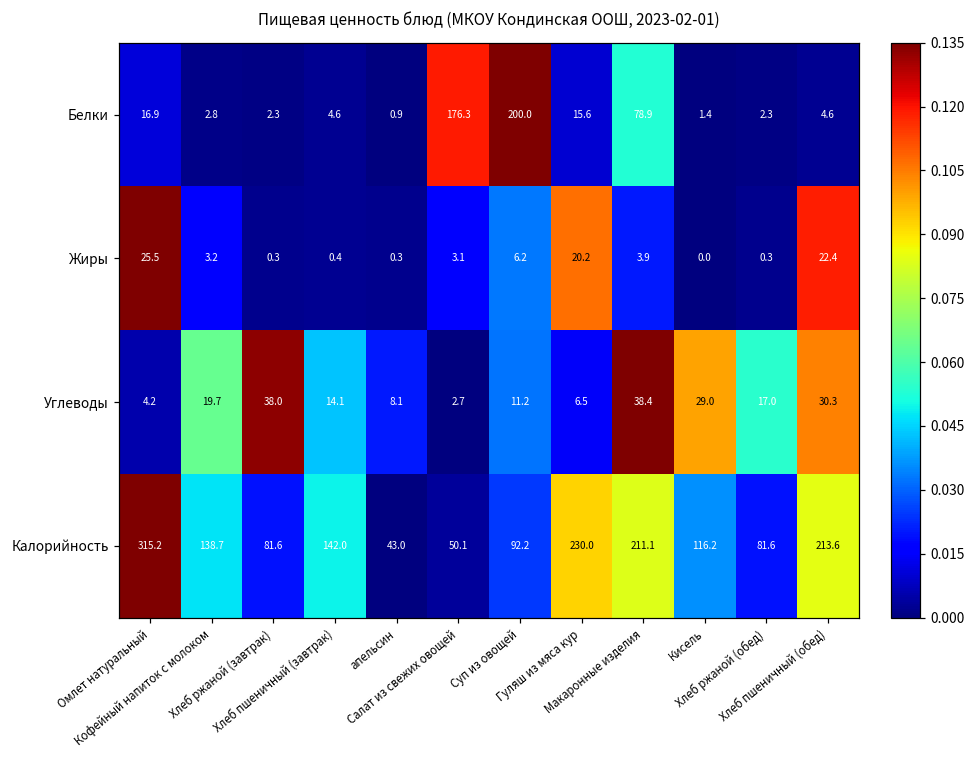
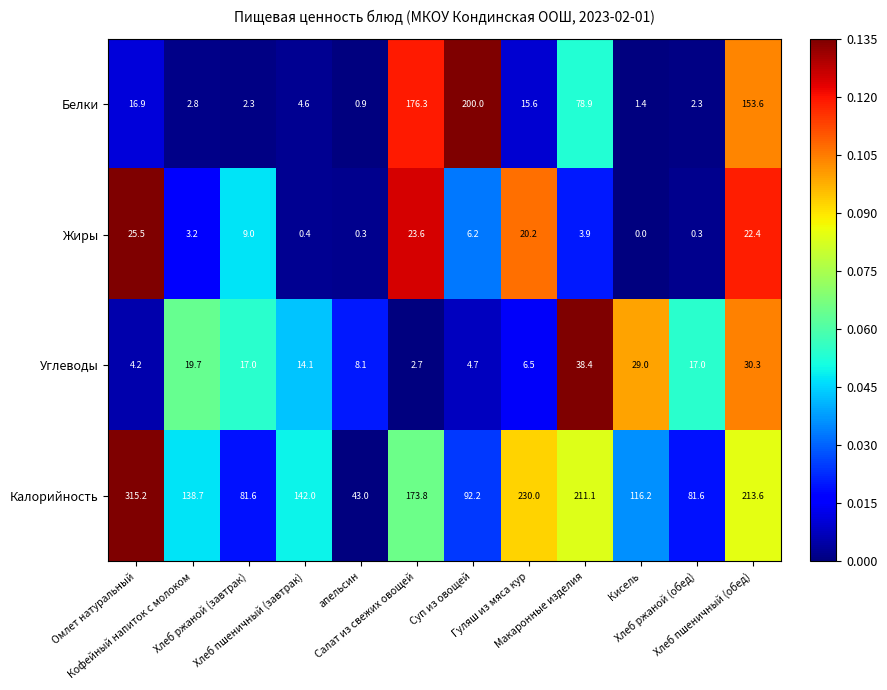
Белки, Хлеб пшеничный (обед): 4.6 -> 153.6
Жиры, Хлеб ржаной (завтрак): 0.3 -> 9.0
Жиры, Салат из свежих овощей: 3.1 -> 23.6
Углеводы, Хлеб ржаной (завтрак): 38.0 -> 17.0
Углеводы, Суп из овощей: 11.2 -> 4.7
Калорийность, Салат из свежих овощей: 50.1 -> 173.8
